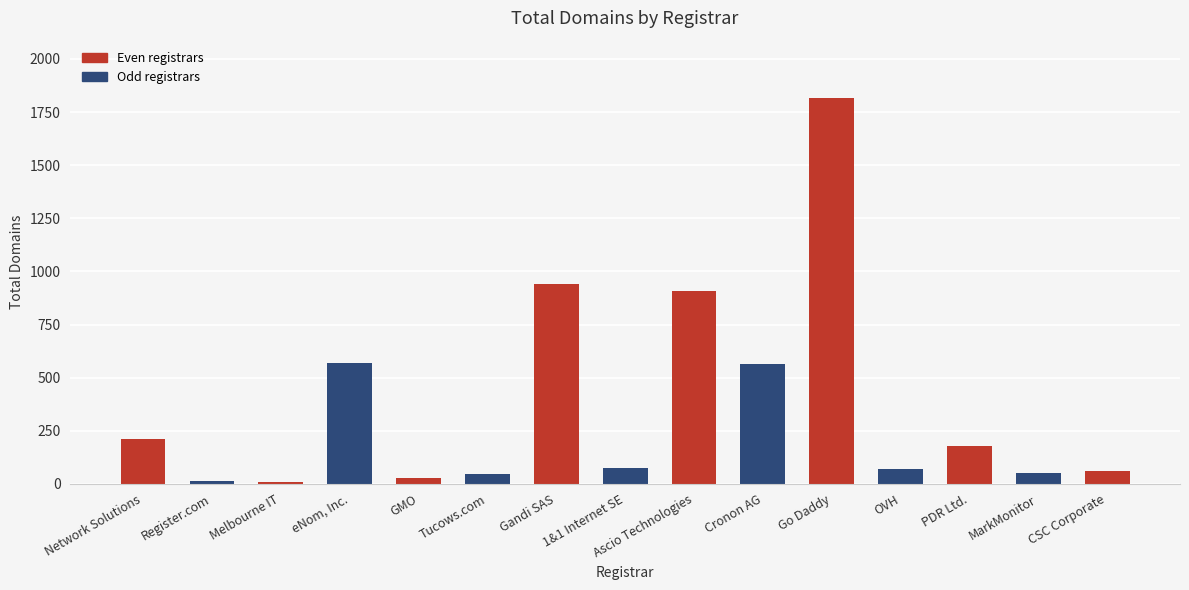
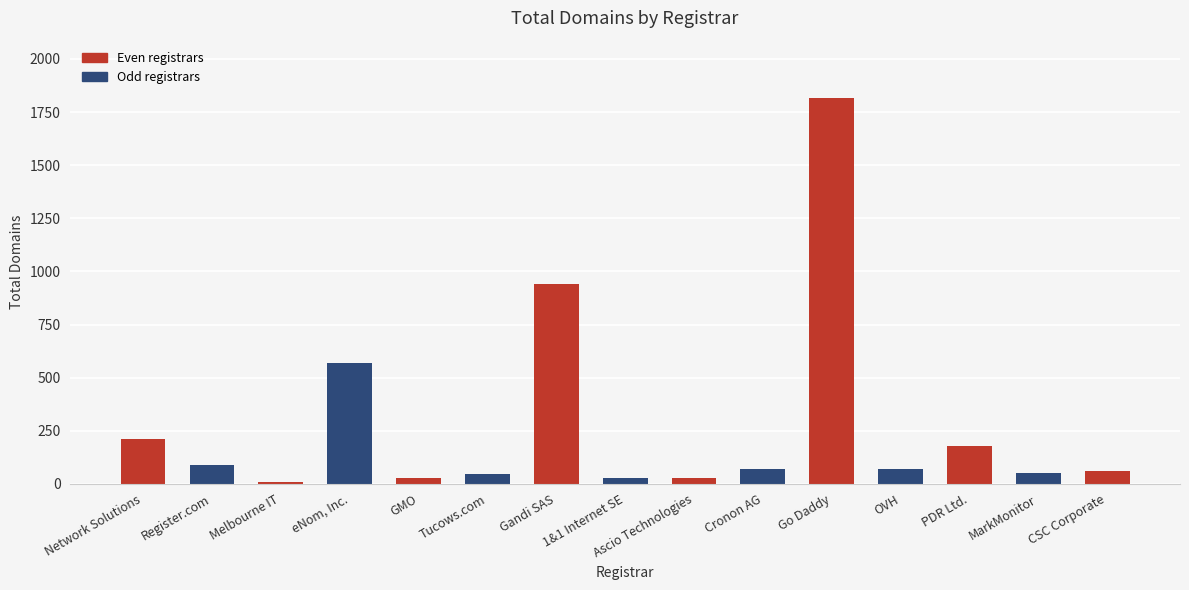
Register.com: 10 -> 90
1&1 Internet SE: 70 -> 30
Ascio Technologies: 910 -> 30
Cronon AG: 560 -> 70
